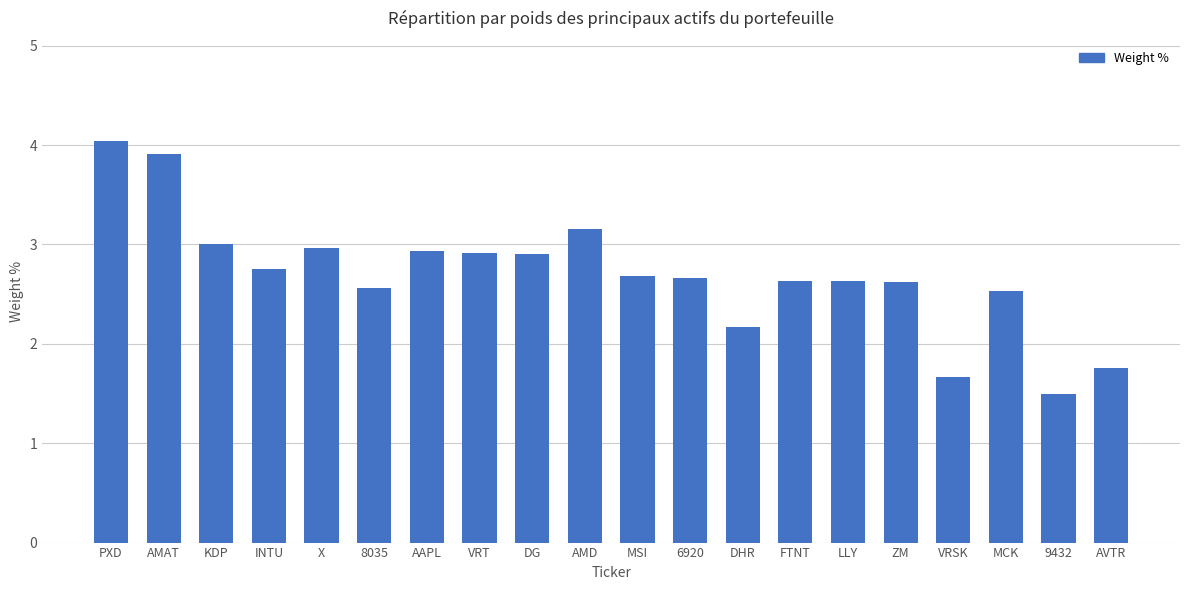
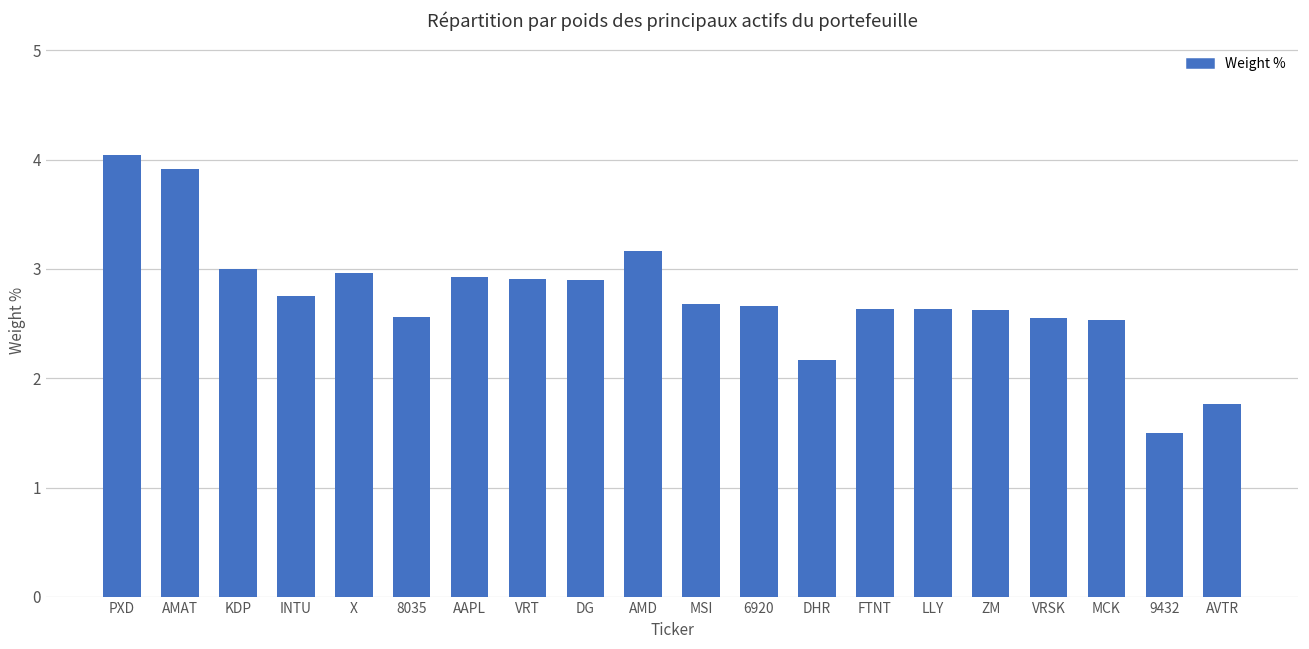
VRSK: 1.7 -> 2.6
